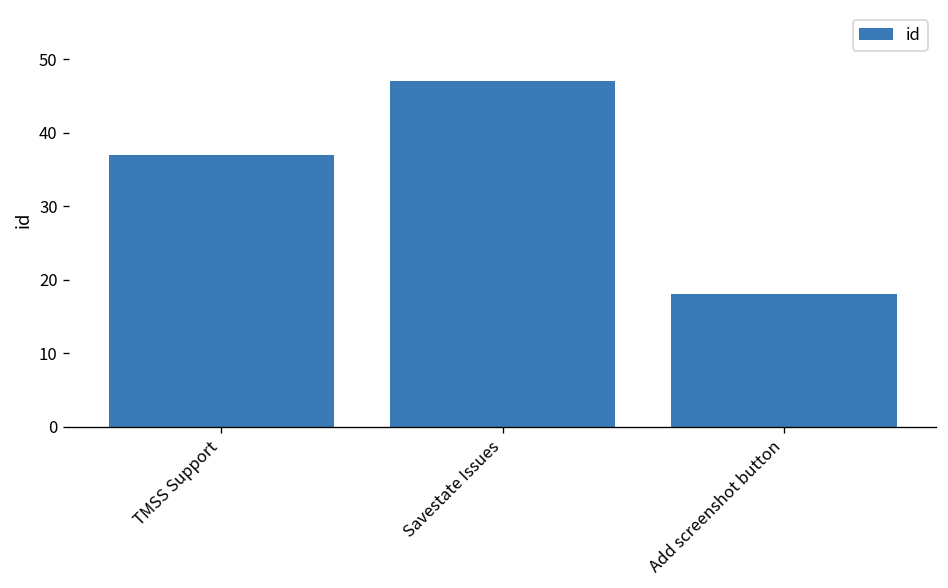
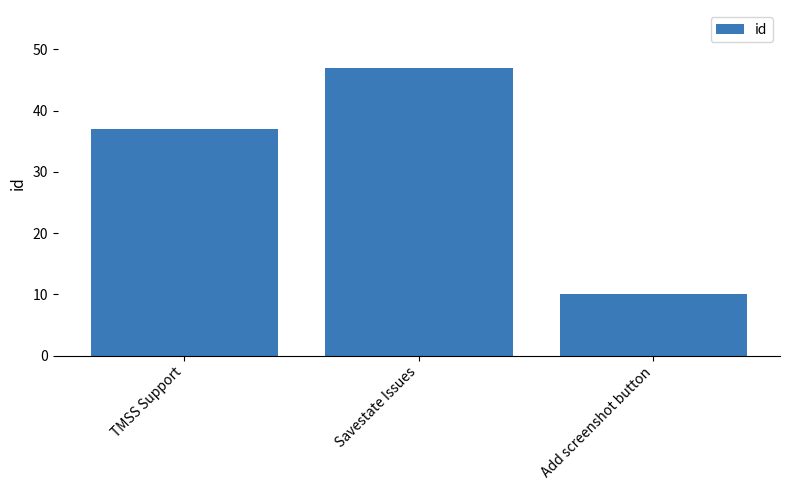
Add screenshot button: 18 -> 10
